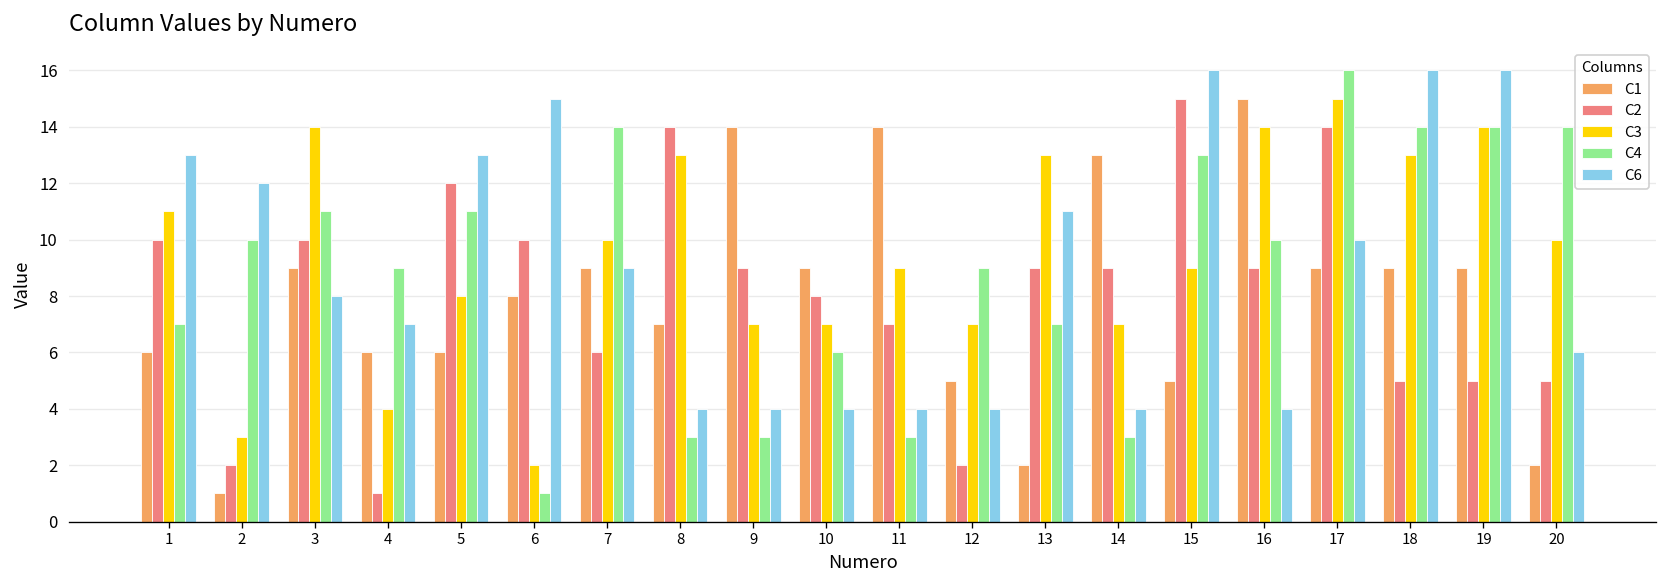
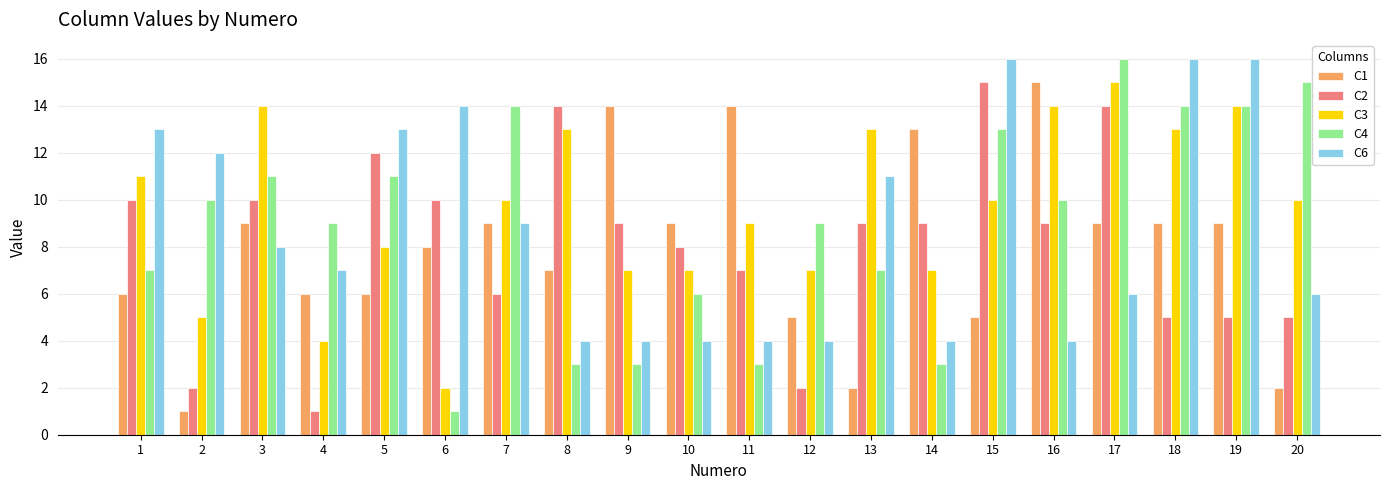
C3, 2: 3 -> 5
C6, 6: 15 -> 14
C3, 15: 9 -> 10
C6, 17: 10 -> 6
C4, 20: 14 -> 15
